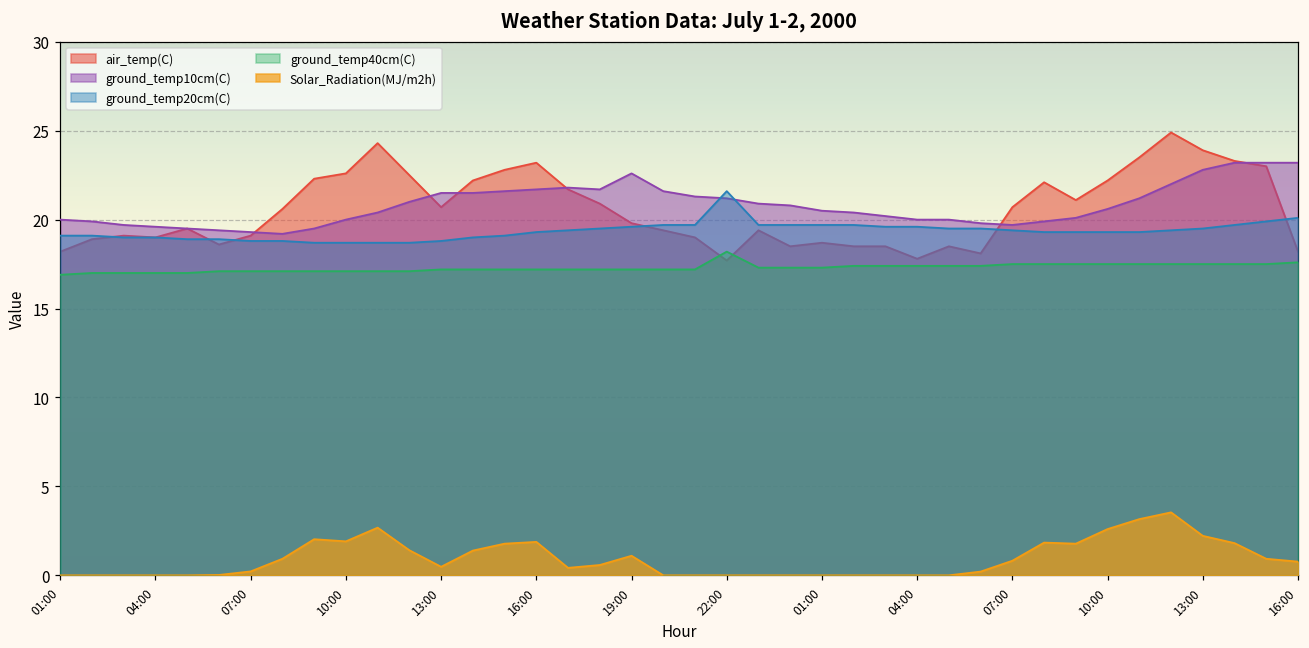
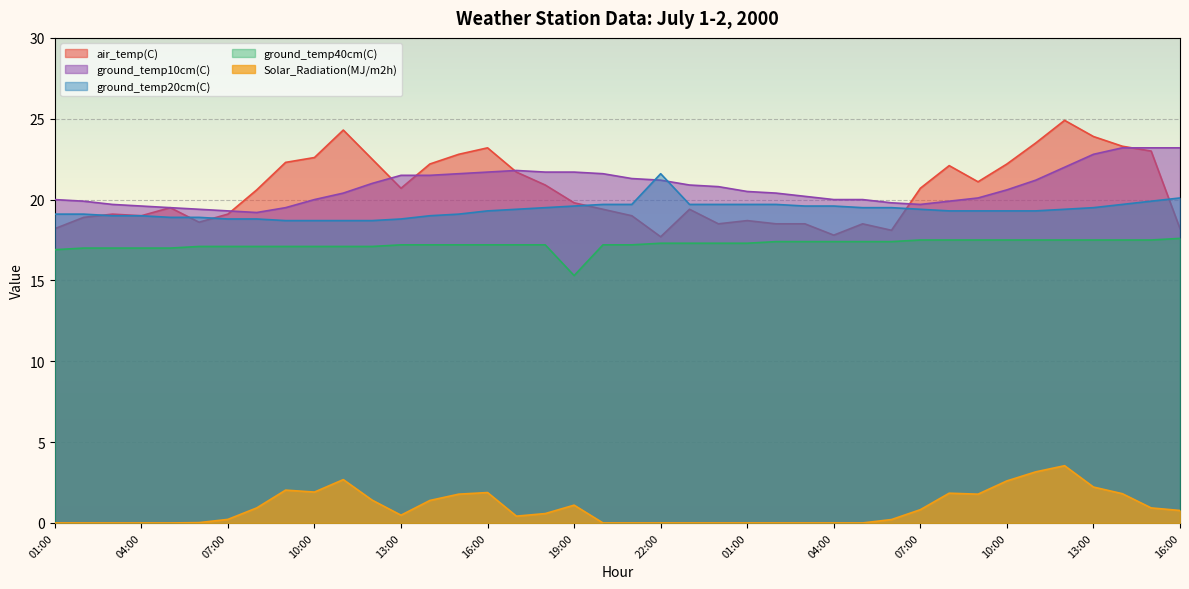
ground_temp10cm(C), 19:00: 22.6 -> 21.7
ground_temp40cm(C), 19:00: 17.2 -> 15.3
ground_temp40cm(C), 22:00: 18.2 -> 17.3
